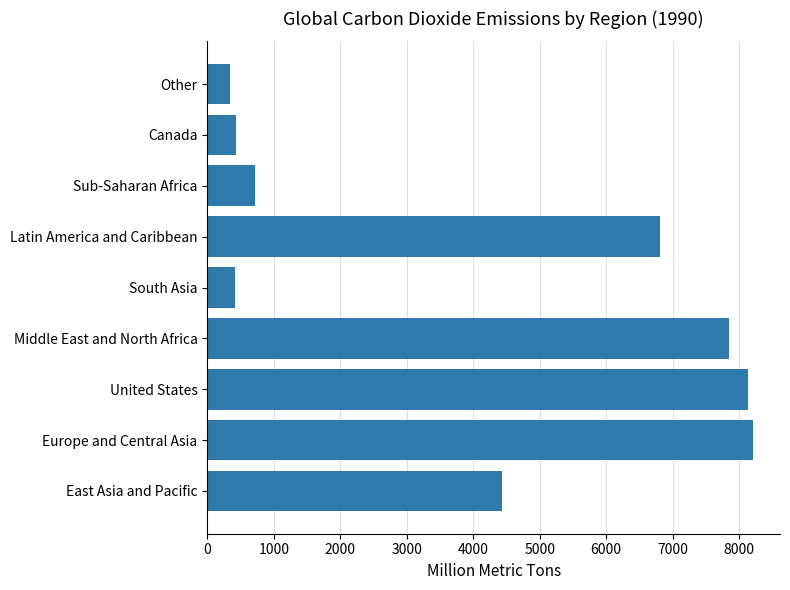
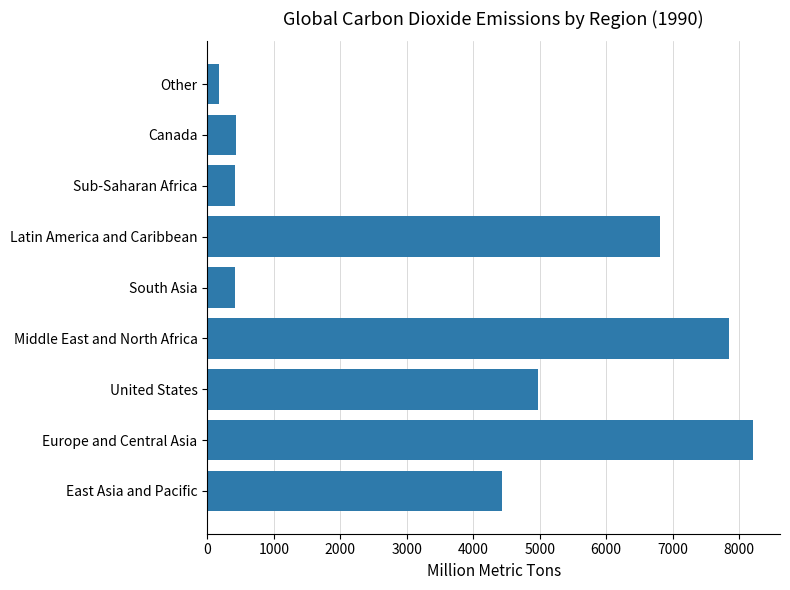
Other: 300 -> 200
Sub-Saharan Africa: 700 -> 400
United States: 8100 -> 5000
